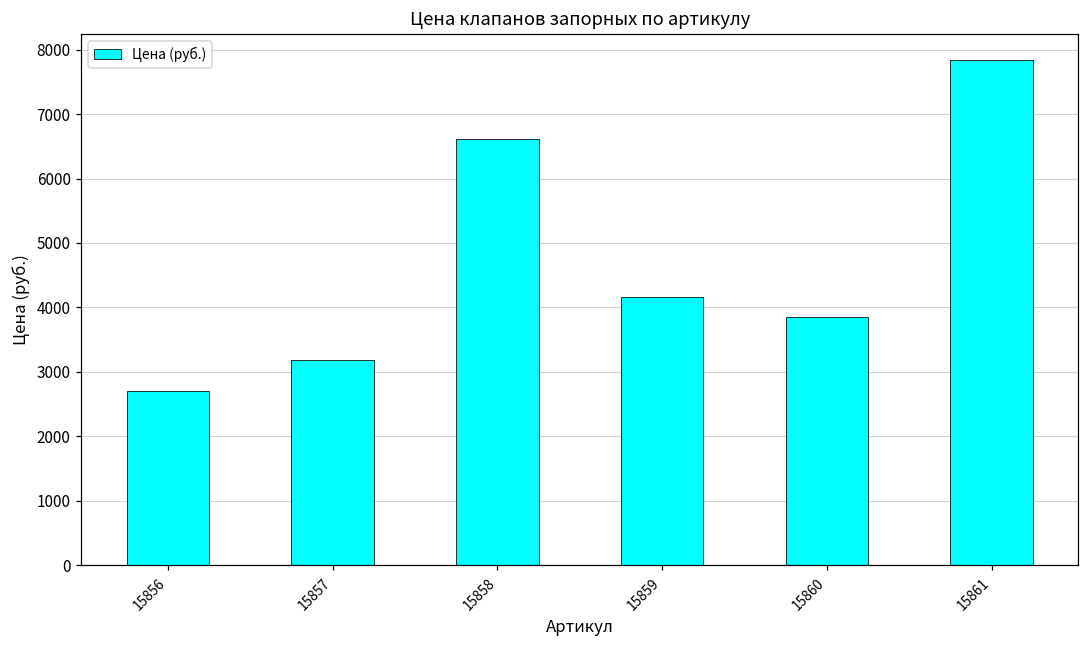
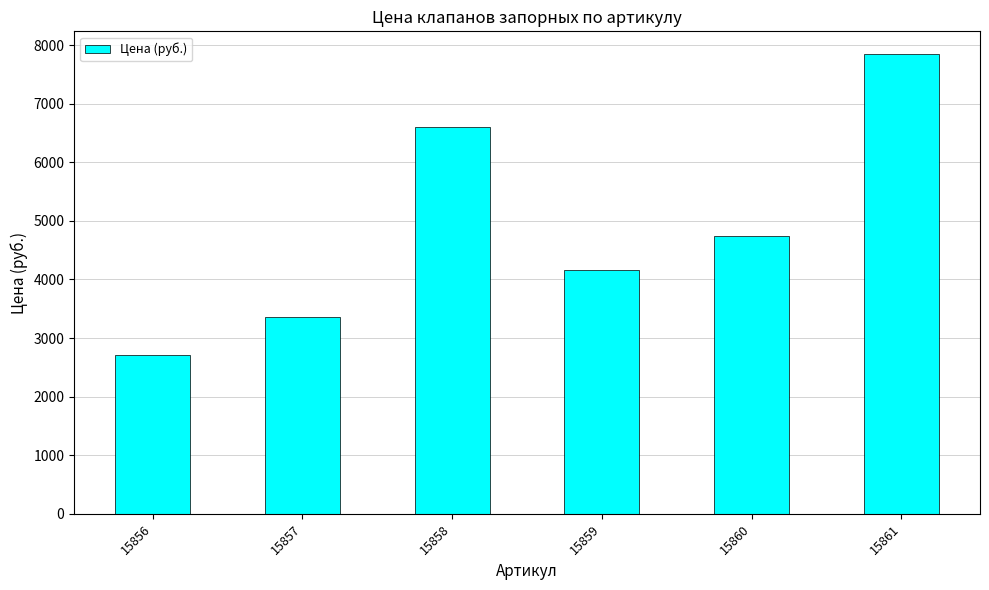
15857: 3200 -> 3400
15860: 3800 -> 4700
